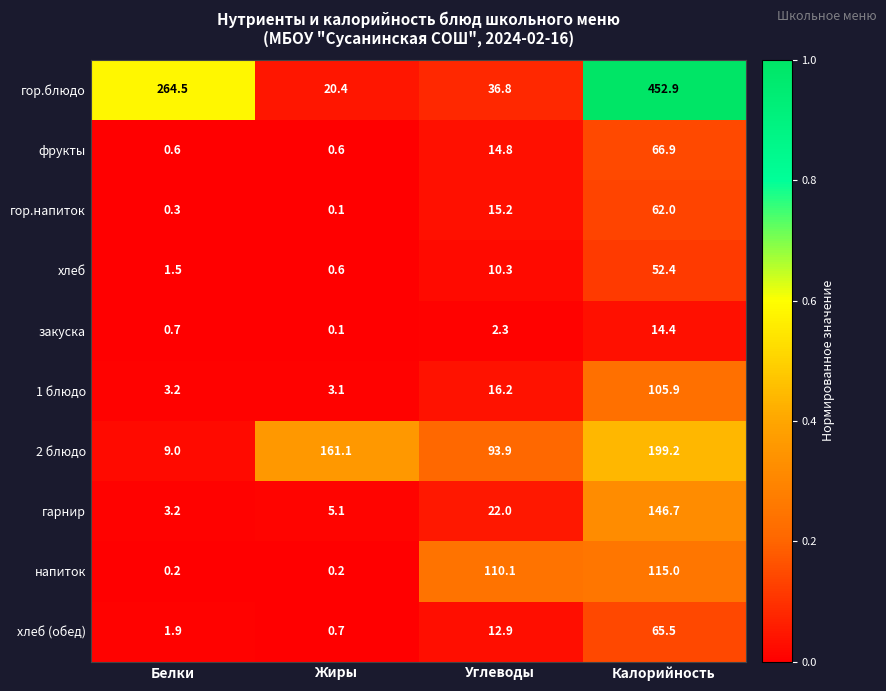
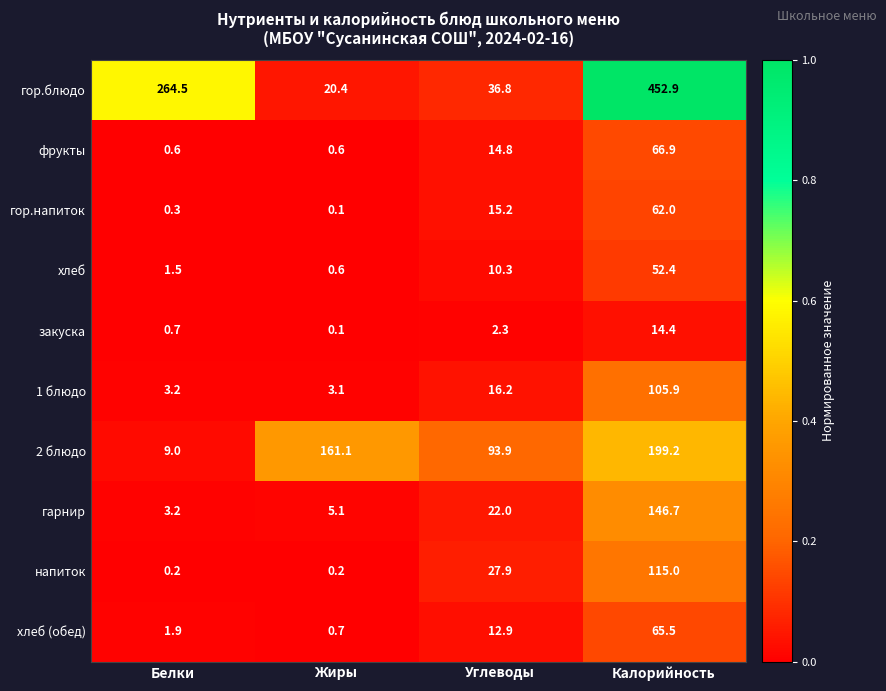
напиток, Углеводы: 110.1 -> 27.9
